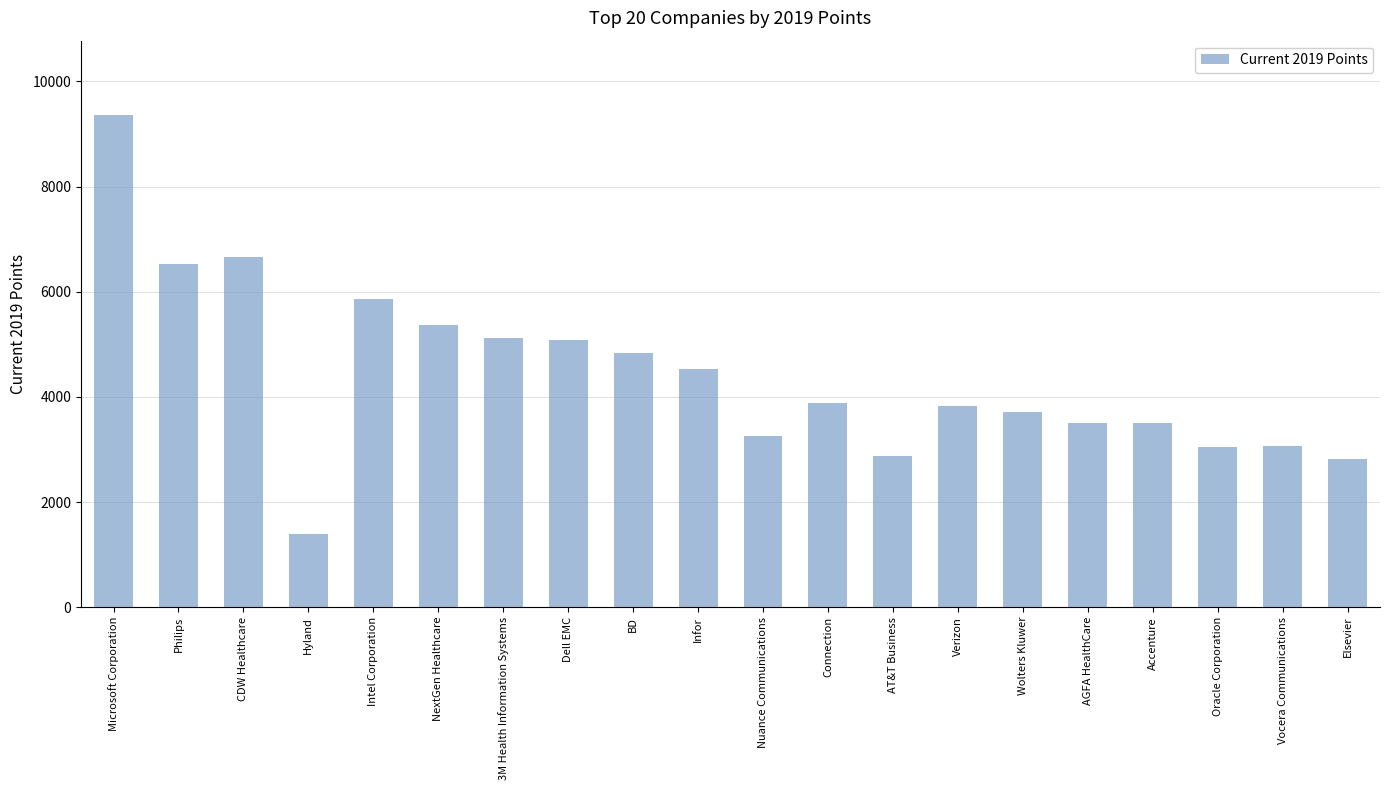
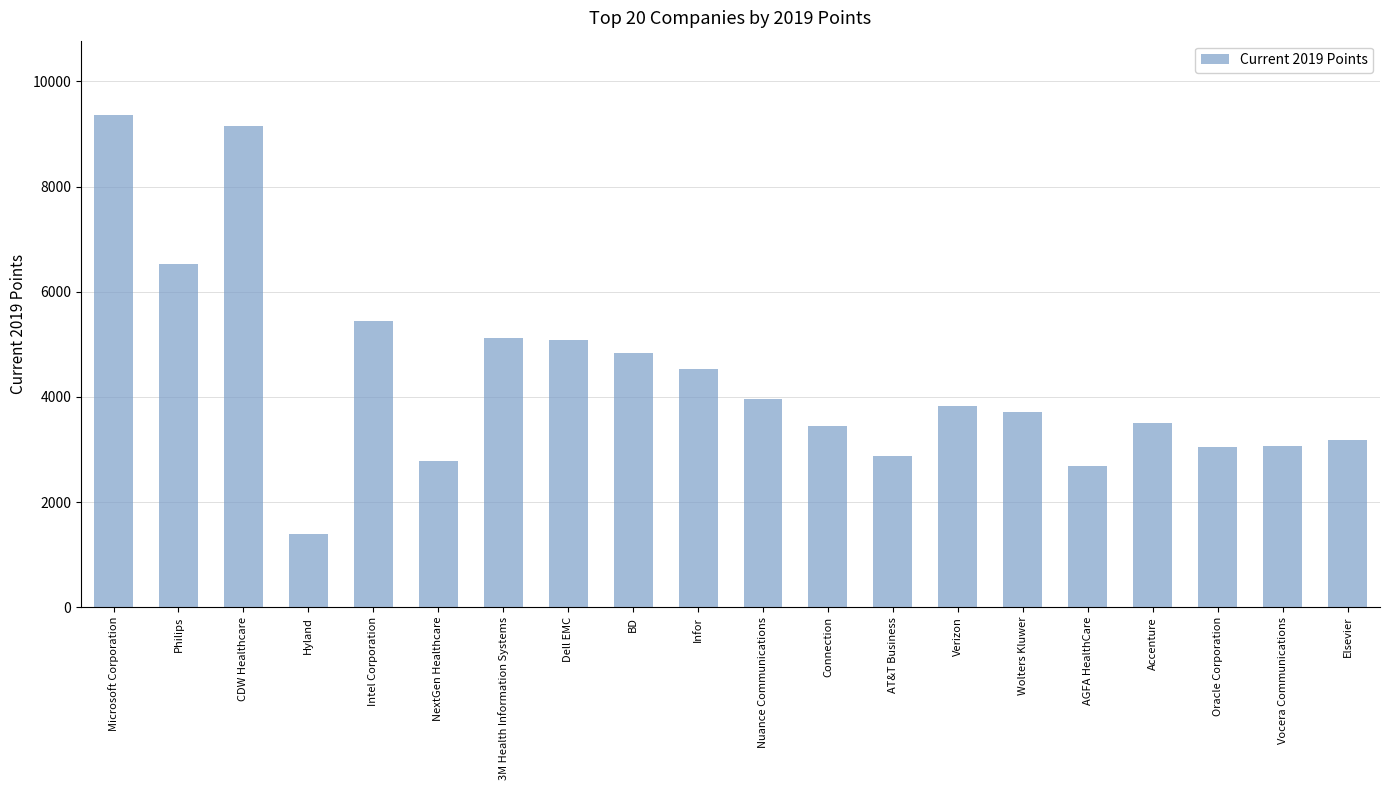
CDW Healthcare: 6700 -> 9200
Intel Corporation: 5900 -> 5400
NextGen Healthcare: 5400 -> 2800
Nuance Communications: 3300 -> 4000
Connection: 3900 -> 3400
AGFA HealthCare: 3500 -> 2700
Elsevier: 2800 -> 3200
